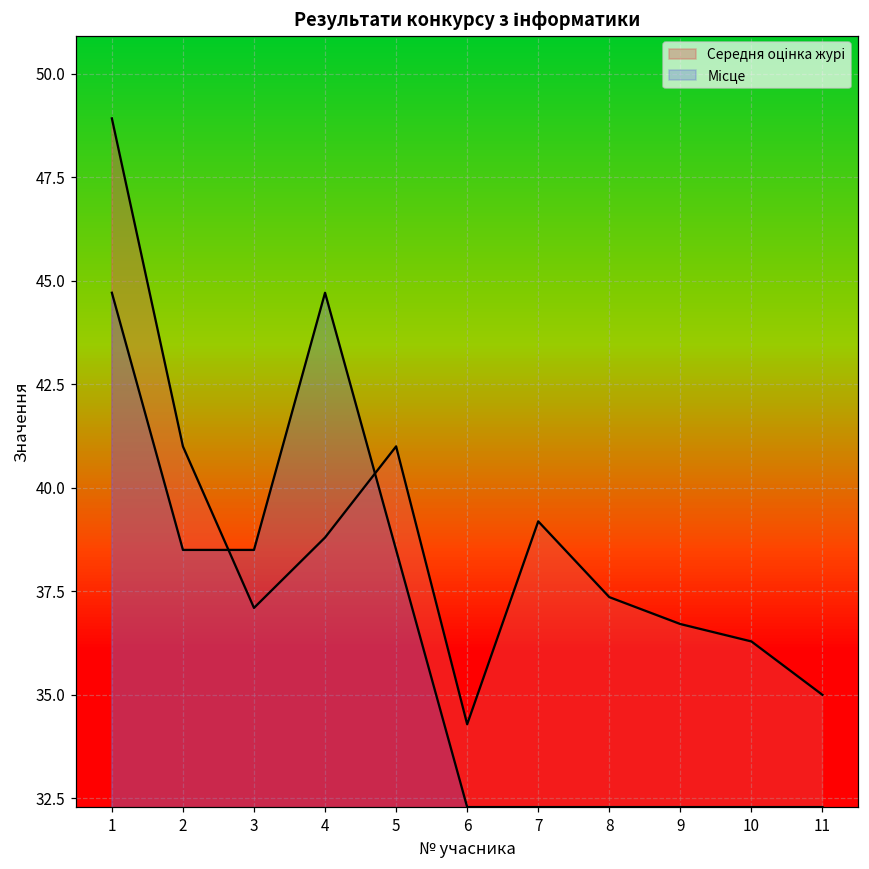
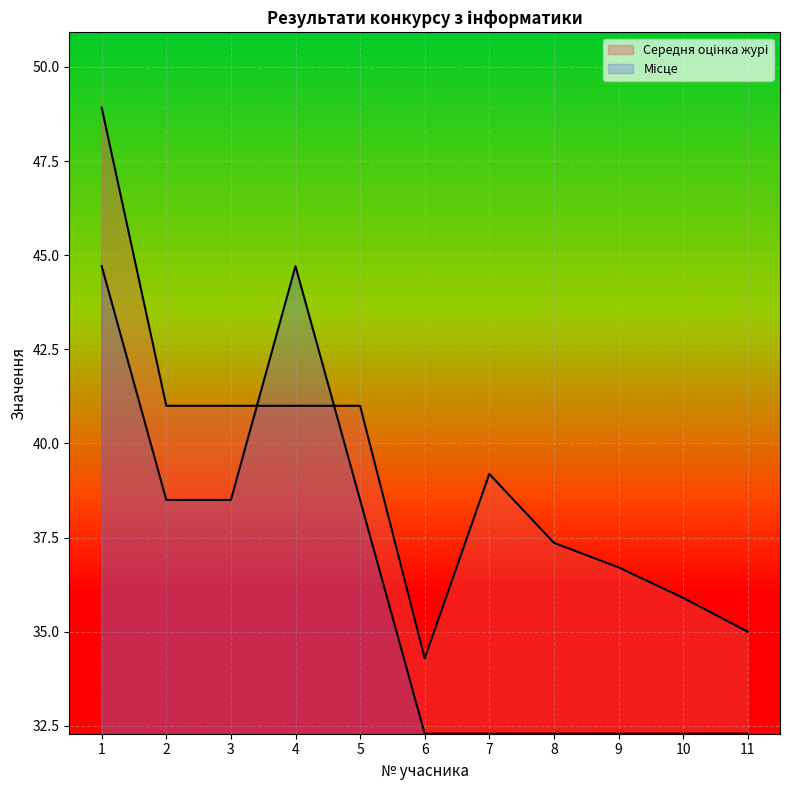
Середня оцінка журі, 3: 37.1 -> 41.0
Середня оцінка журі, 4: 38.8 -> 41.0
Середня оцінка журі, 10: 36.3 -> 35.9
